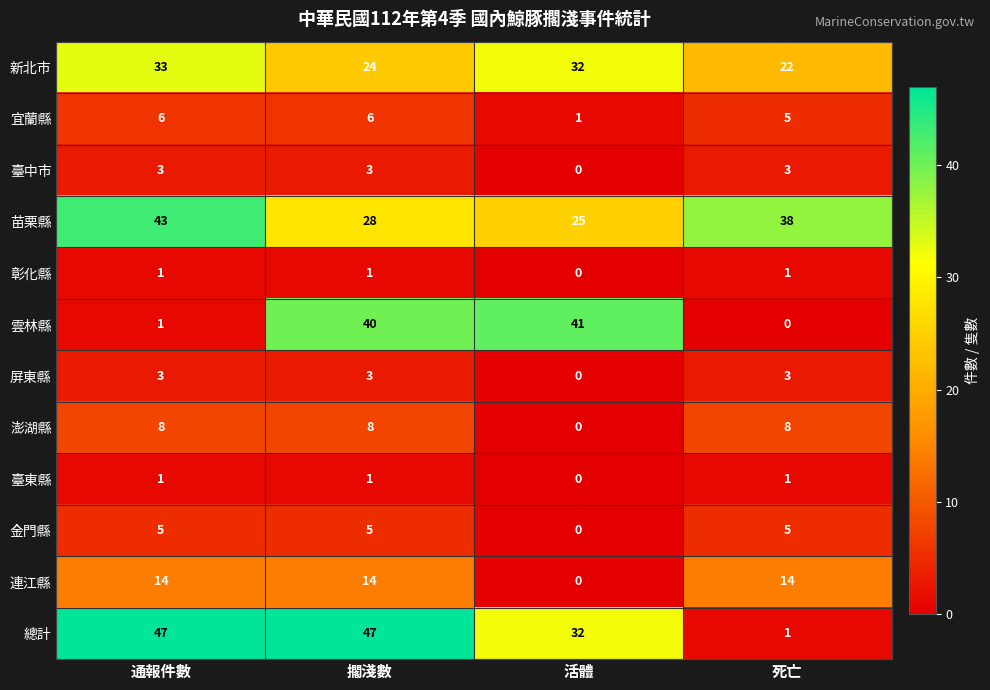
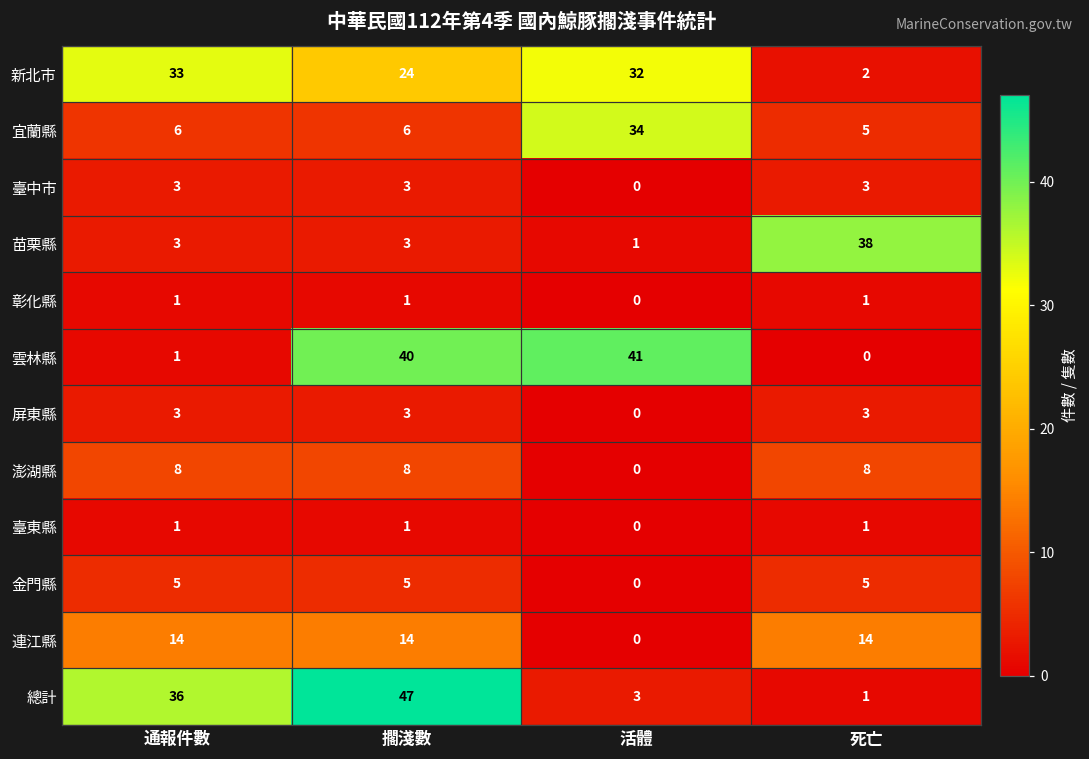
新北市, 死亡: 22 -> 2
宜蘭縣, 活體: 1 -> 34
苗栗縣, 通報件數: 43 -> 3
苗栗縣, 擱淺數: 28 -> 3
苗栗縣, 活體: 25 -> 1
總計, 通報件數: 47 -> 36
總計, 活體: 32 -> 3
